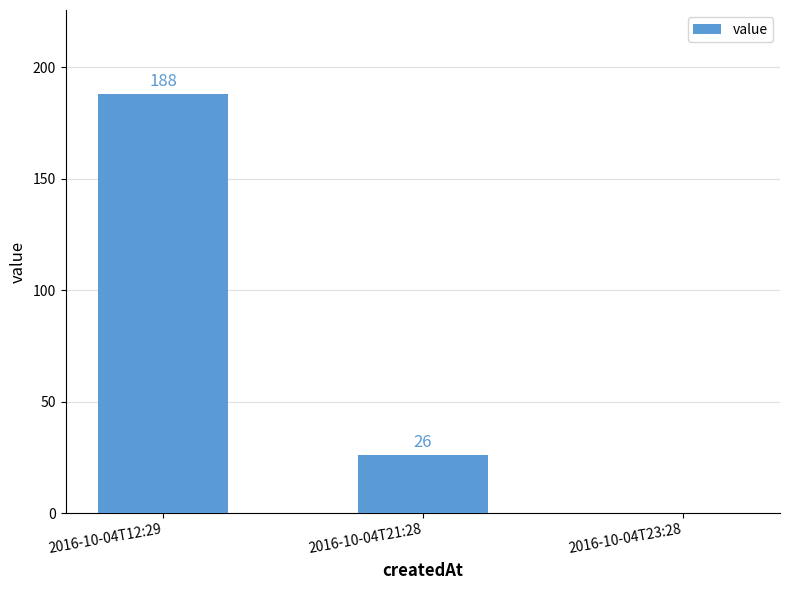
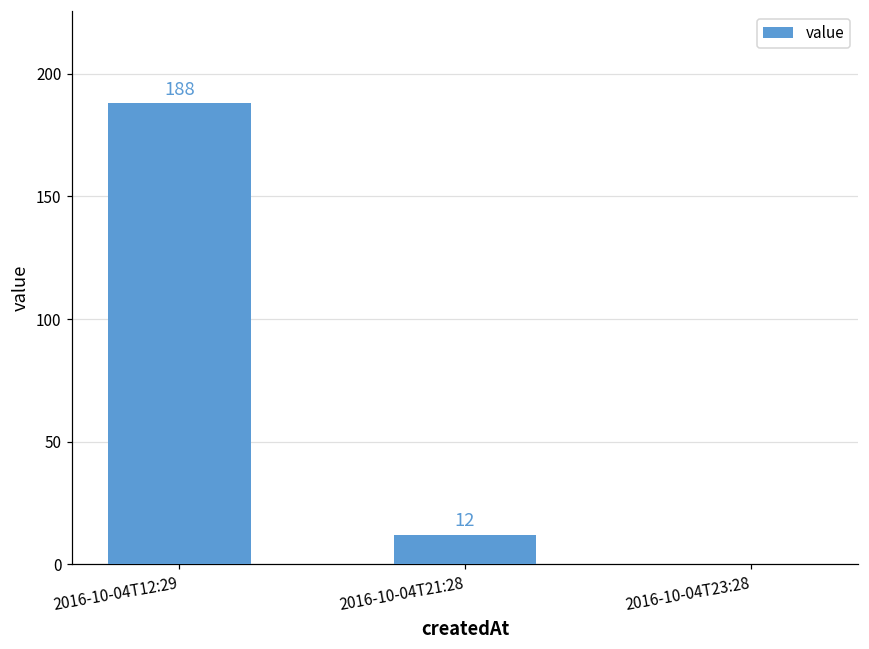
2016-10-04T21:28: 26 -> 12
